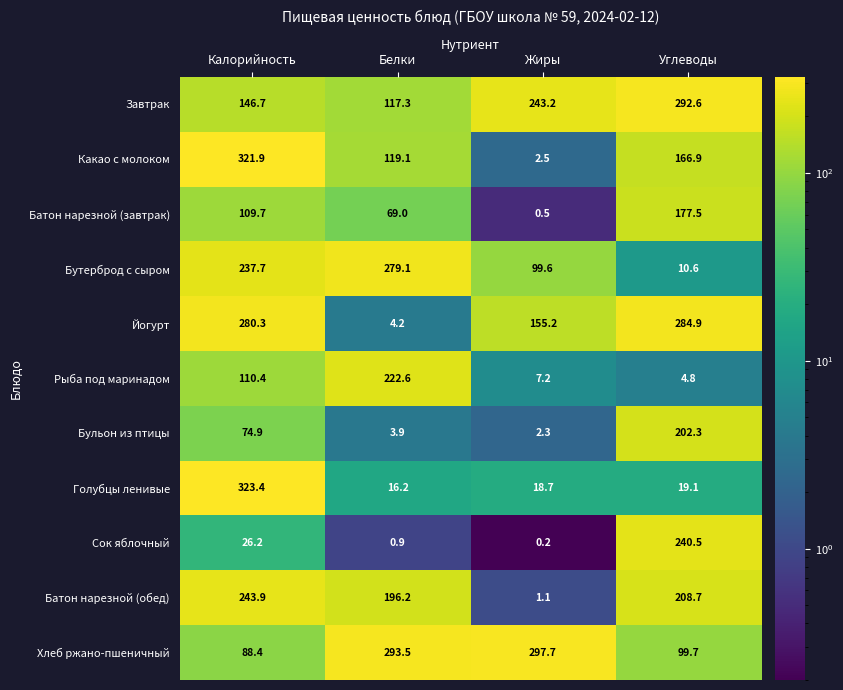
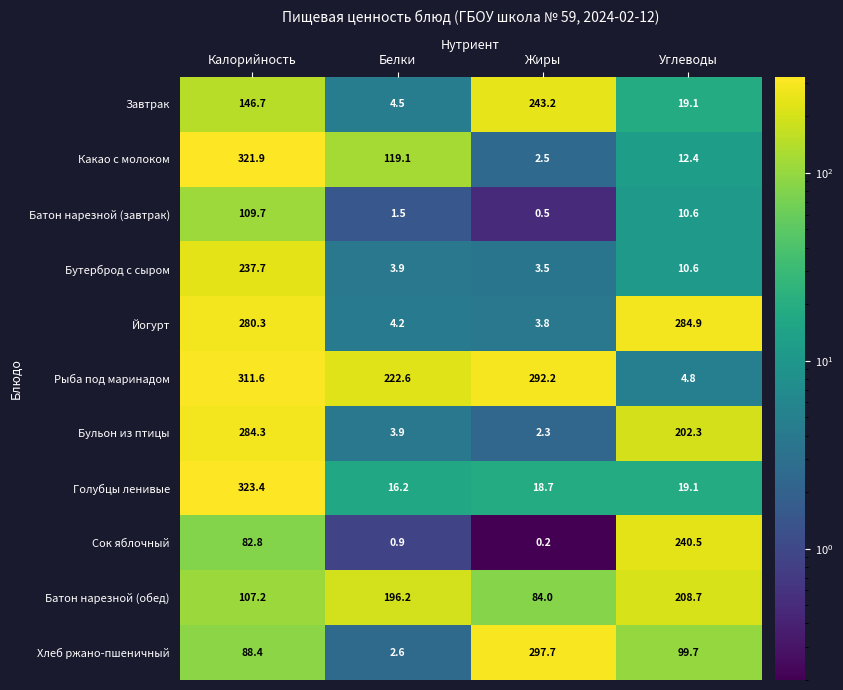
Завтрак, Белки: 117.3 -> 4.5
Завтрак, Углеводы: 292.6 -> 19.1
Какао с молоком, Углеводы: 166.9 -> 12.4
Батон нарезной (завтрак), Белки: 69.0 -> 1.5
Батон нарезной (завтрак), Углеводы: 177.5 -> 10.6
Бутерброд с сыром, Белки: 279.1 -> 3.9
Бутерброд с сыром, Жиры: 99.6 -> 3.5
Йогурт, Жиры: 155.2 -> 3.8
Рыба под маринадом, Калорийность: 110.4 -> 311.6
Рыба под маринадом, Жиры: 7.2 -> 292.2
Бульон из птицы, Калорийность: 74.9 -> 284.3
Сок яблочный, Калорийность: 26.2 -> 82.8
Батон нарезной (обед), Калорийность: 243.9 -> 107.2
Батон нарезной (обед), Жиры: 1.1 -> 84.0
Хлеб ржано-пшеничный, Белки: 293.5 -> 2.6
